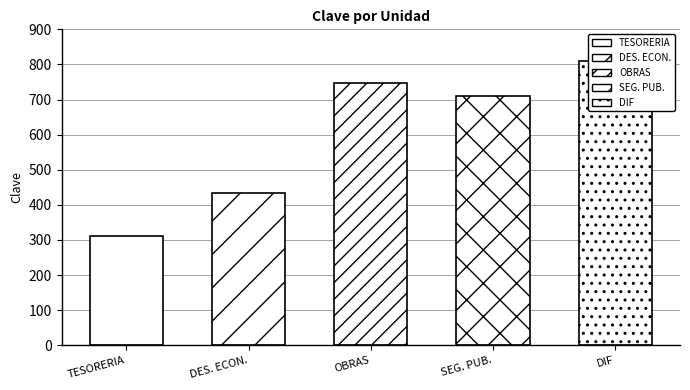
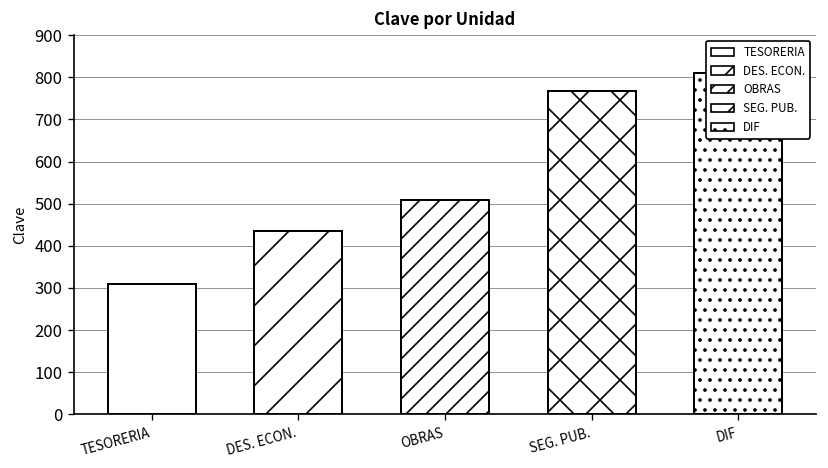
OBRAS: 750 -> 510
SEG. PUB.: 710 -> 770
